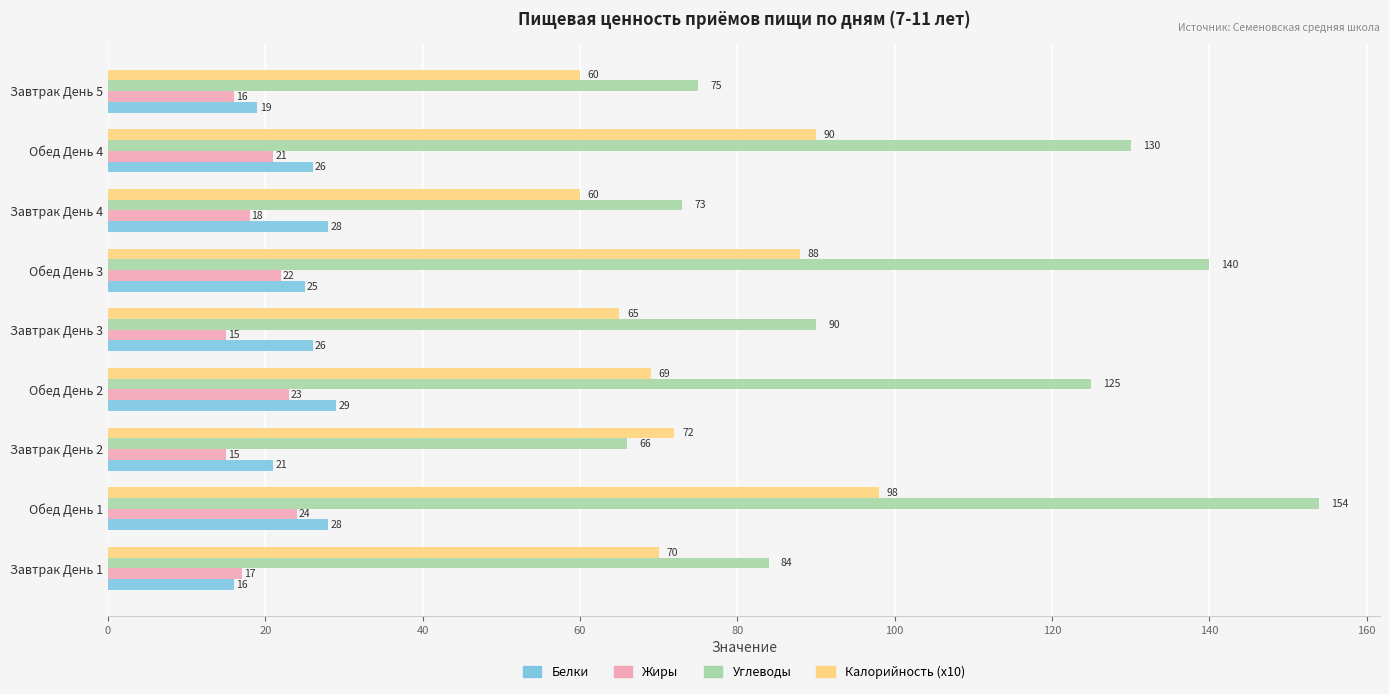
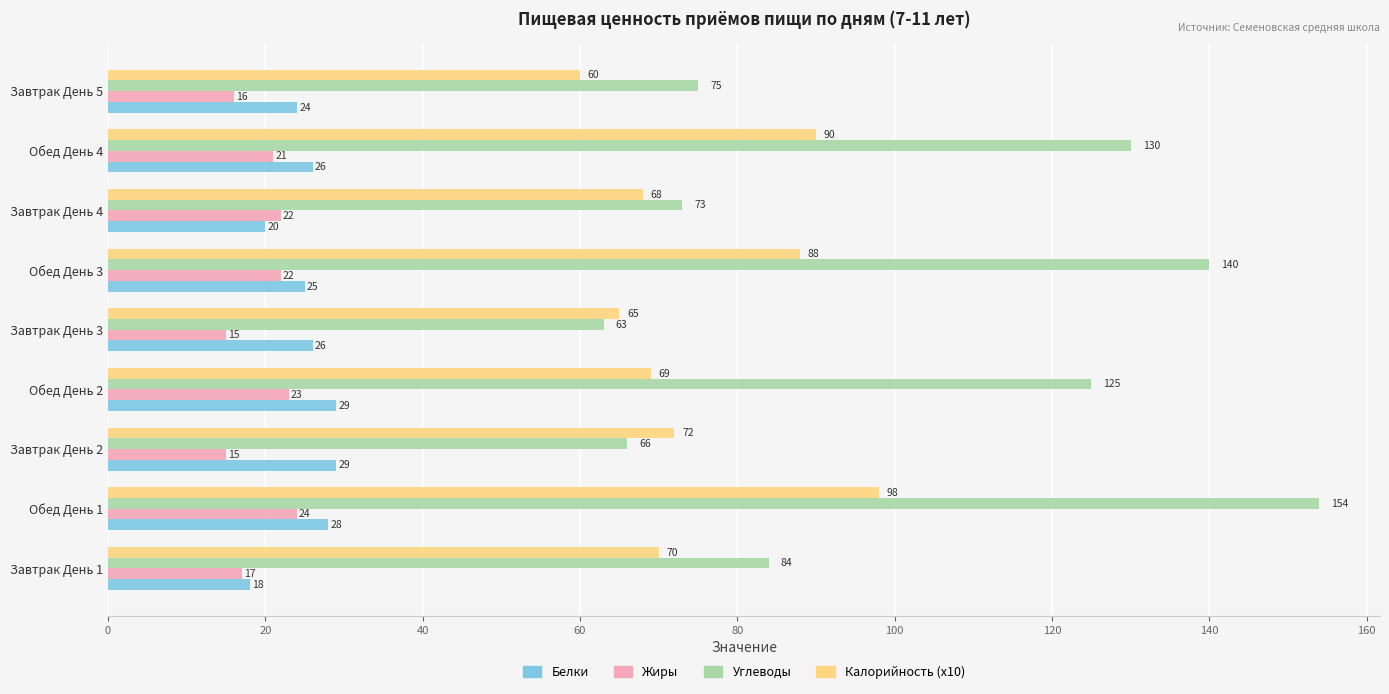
Белки, Завтрак День 5: 19 -> 24
Калорийность (x10), Завтрак День 4: 60 -> 68
Жиры, Завтрак День 4: 18 -> 22
Белки, Завтрак День 4: 28 -> 20
Углеводы, Завтрак День 3: 90 -> 63
Белки, Завтрак День 2: 21 -> 29
Белки, Завтрак День 1: 16 -> 18
